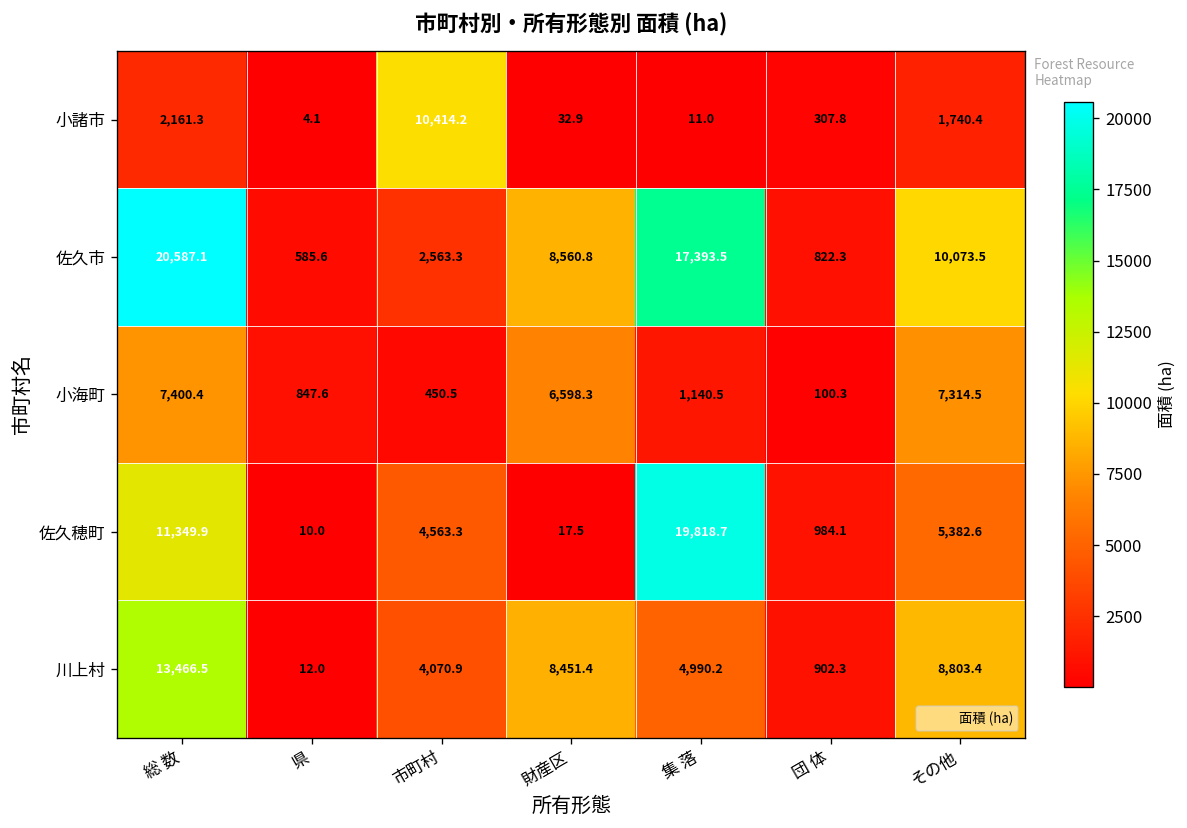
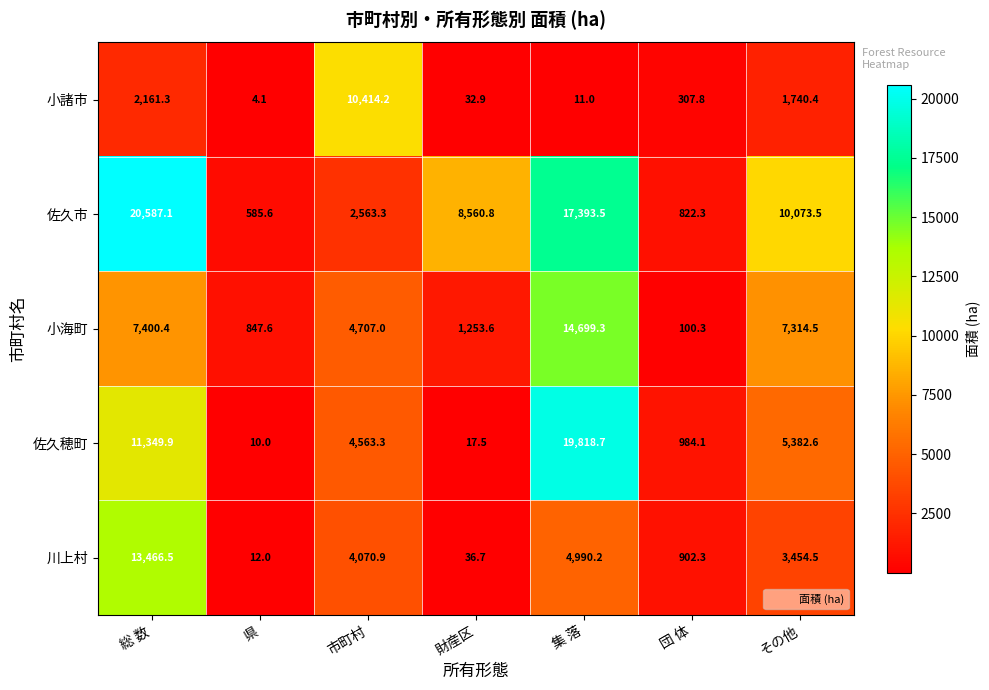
小海町, 市町村: 450.5 -> 4,707.0
小海町, 財産区: 6,598.3 -> 1,253.6
小海町, 集 落: 1,140.5 -> 14,699.3
川上村, 財産区: 8,451.4 -> 36.7
川上村, その他: 8,803.4 -> 3,454.5
